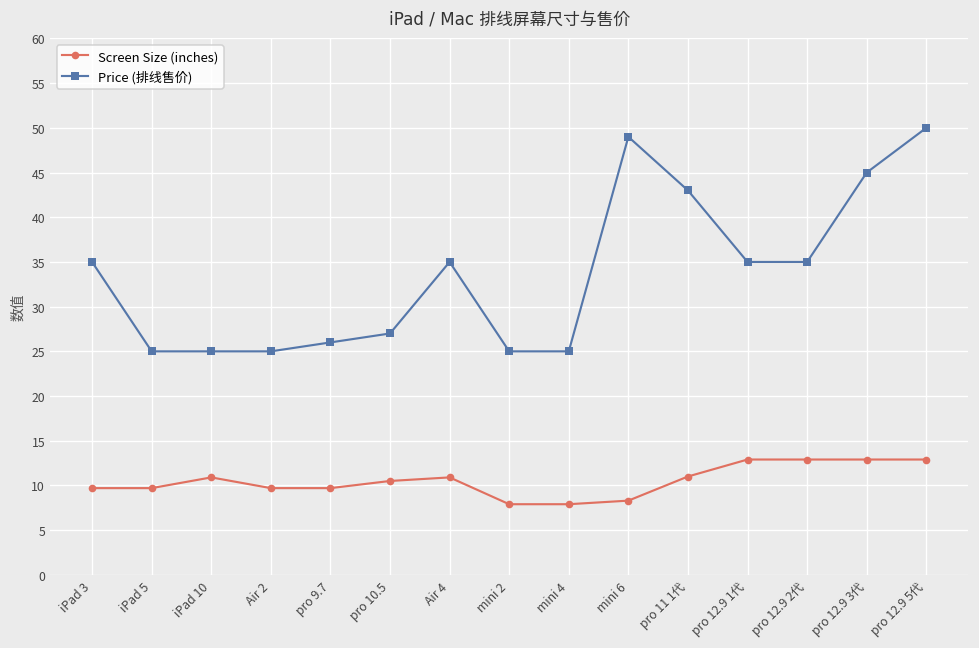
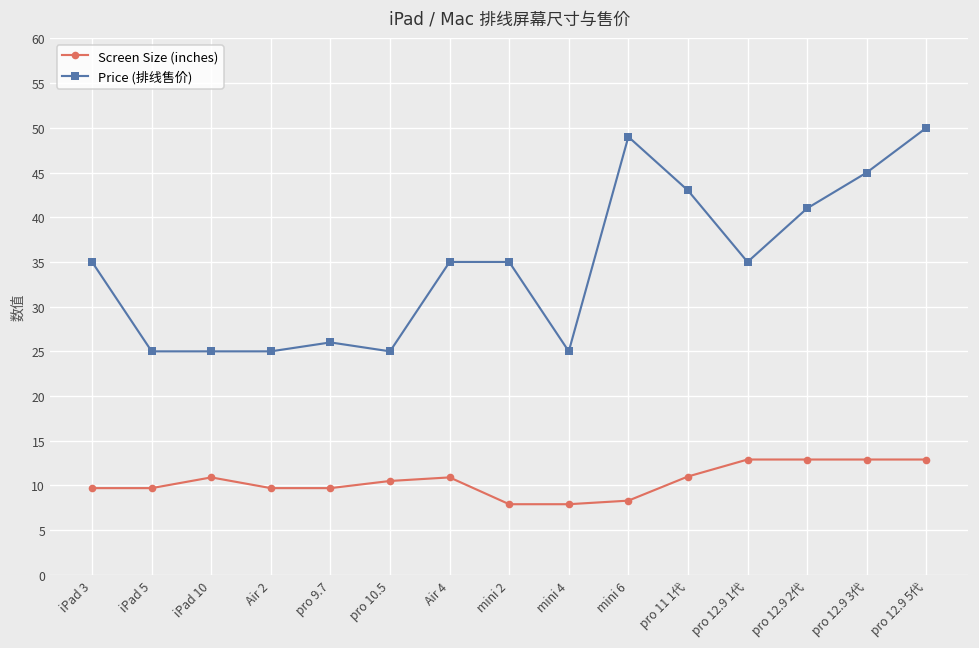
Price (排线售价), pro 10.5: 27 -> 25
Price (排线售价), mini 2: 25 -> 35
Price (排线售价), pro 12.9 2代: 35 -> 41
